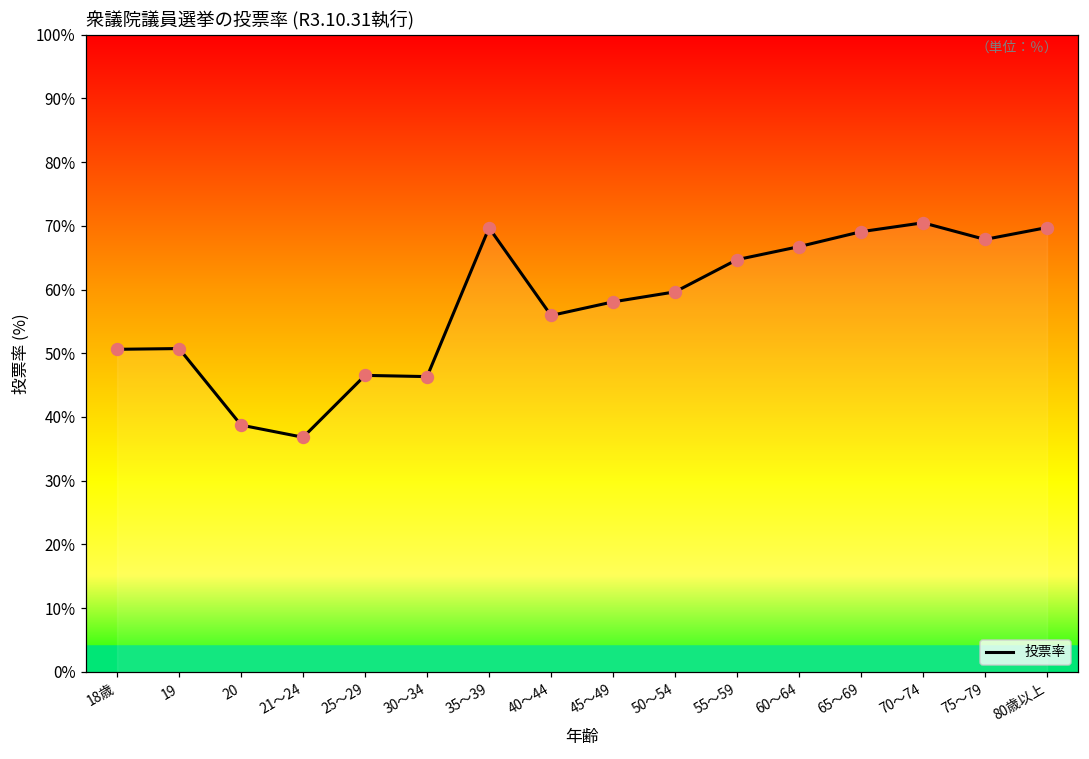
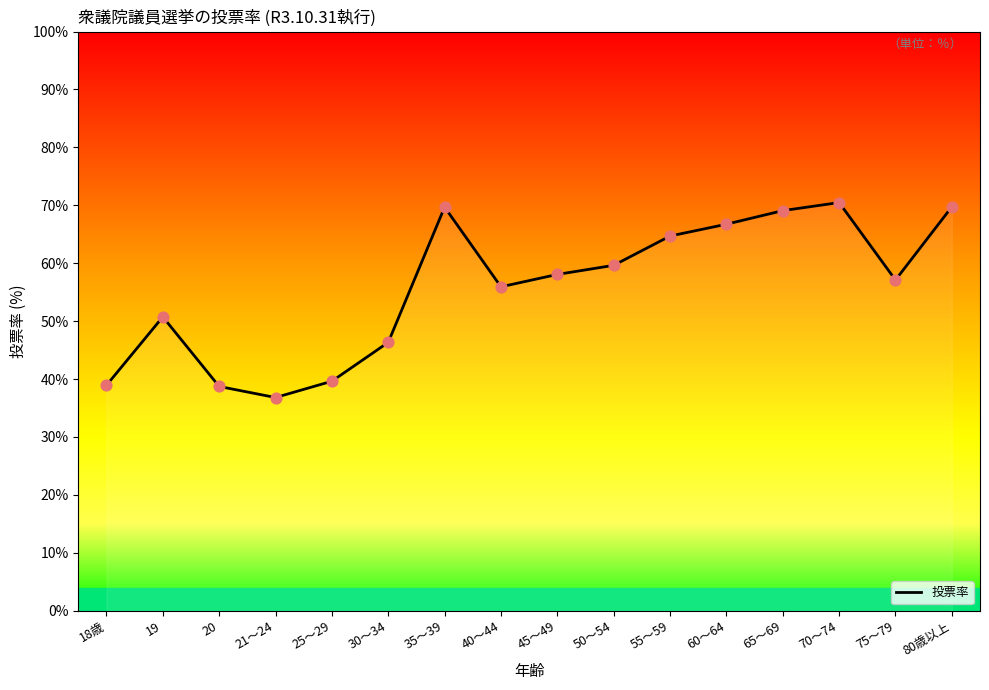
18歳: 51% -> 39%
25～29: 47% -> 40%
75～79: 68% -> 57%
